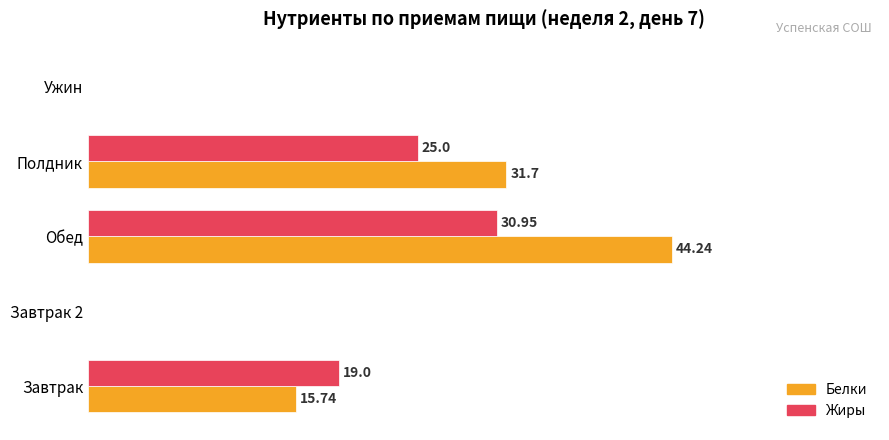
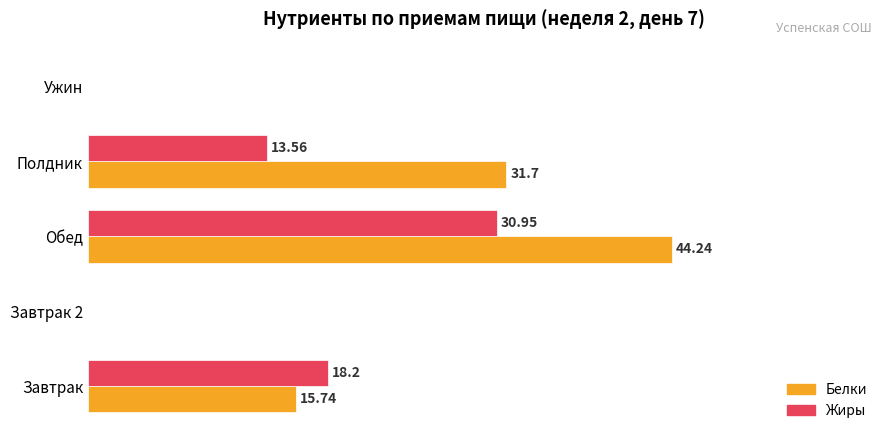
Жиры, Полдник: 25.0 -> 13.56
Жиры, Завтрак: 19.0 -> 18.2
